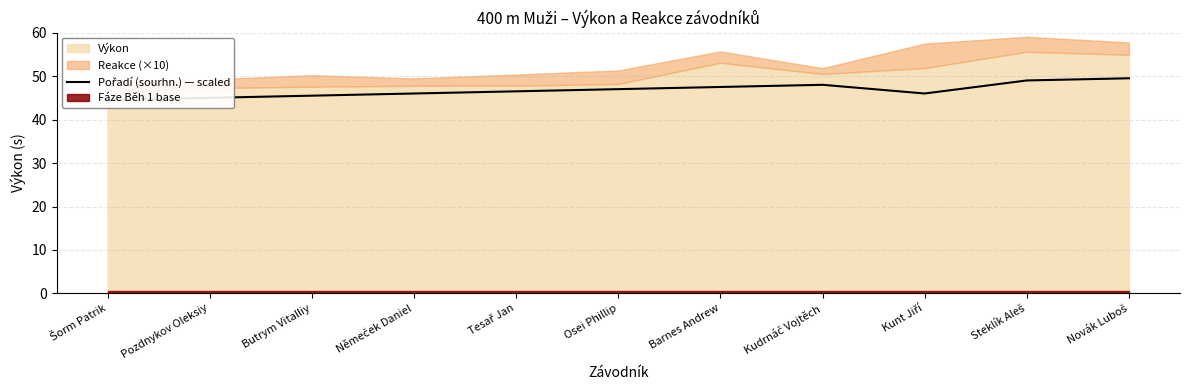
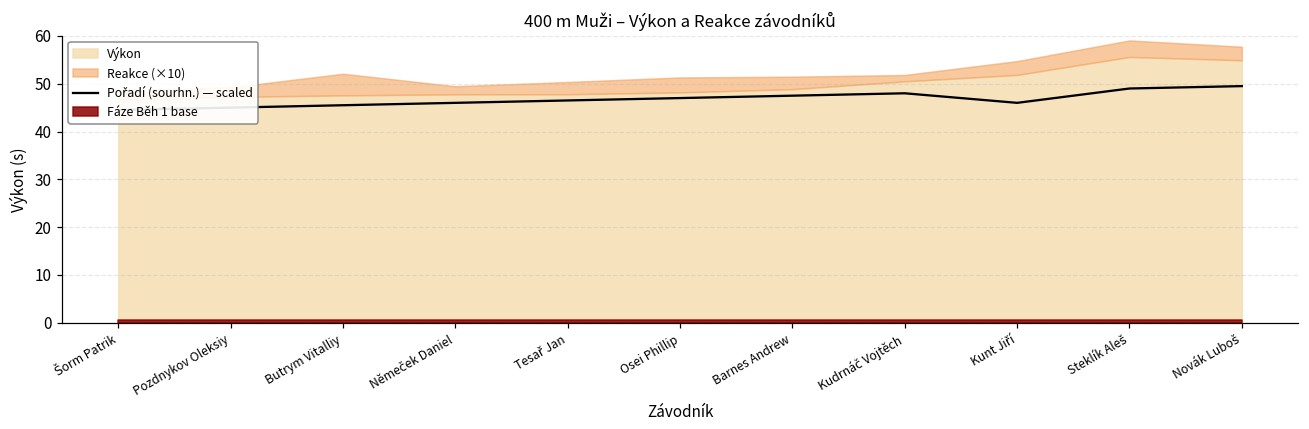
Reakce (×10), Butrym Vitalliy: 3 -> 5
Výkon, Barnes Andrew: 53 -> 49
Reakce (×10), Kunt Jiří: 6 -> 3
